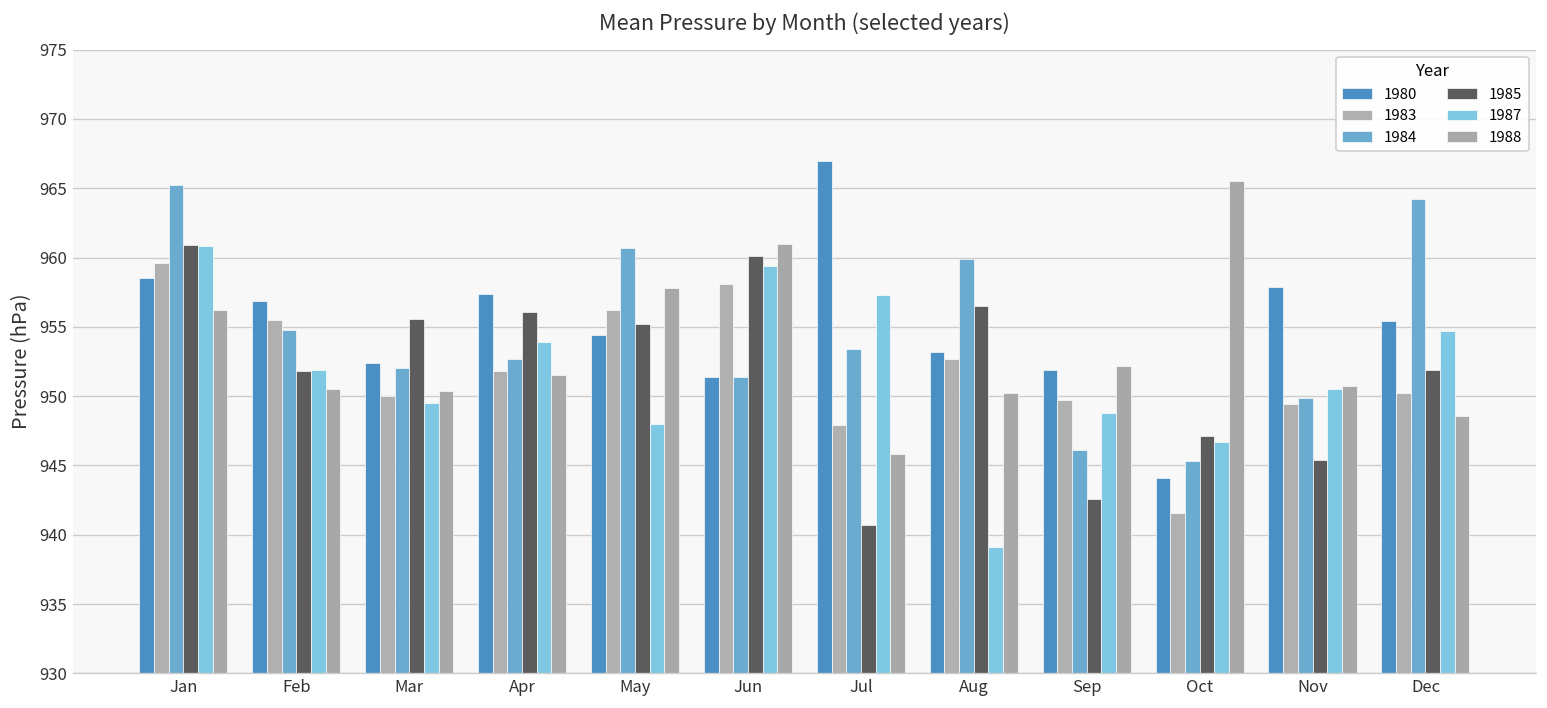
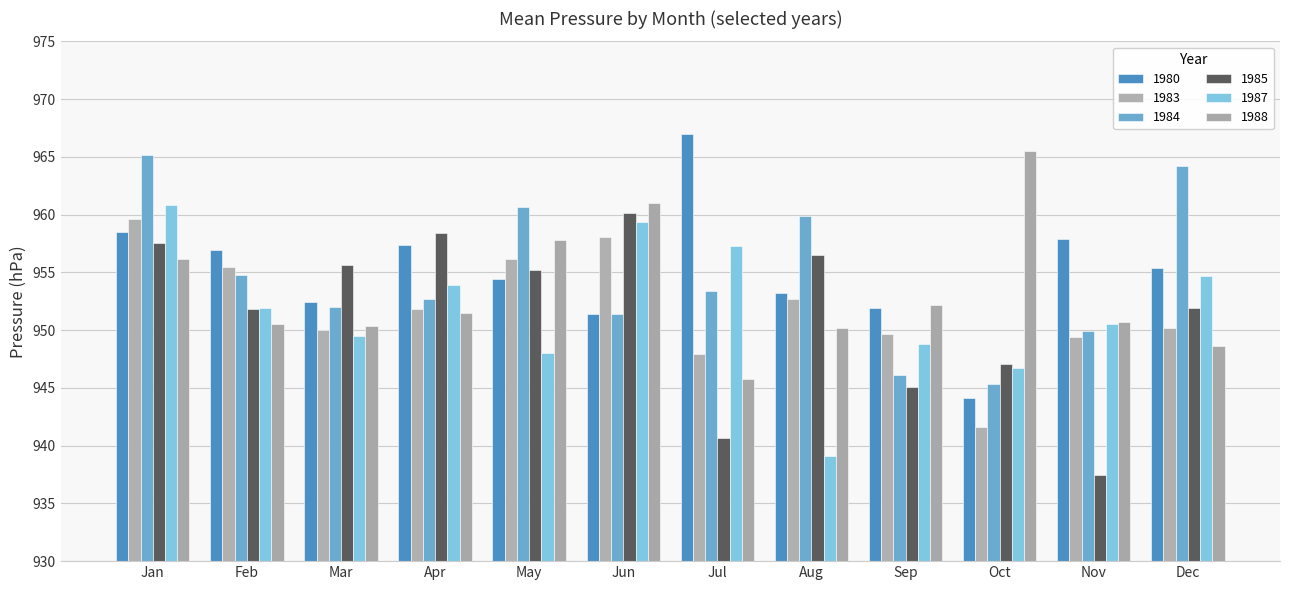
1985, Jan: 960.9 -> 957.5
1985, Apr: 956.1 -> 958.4
1985, Sep: 942.6 -> 945.1
1985, Nov: 945.4 -> 937.5
